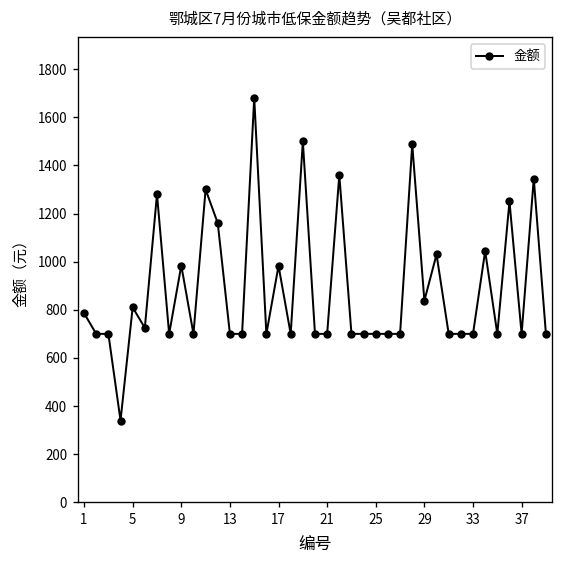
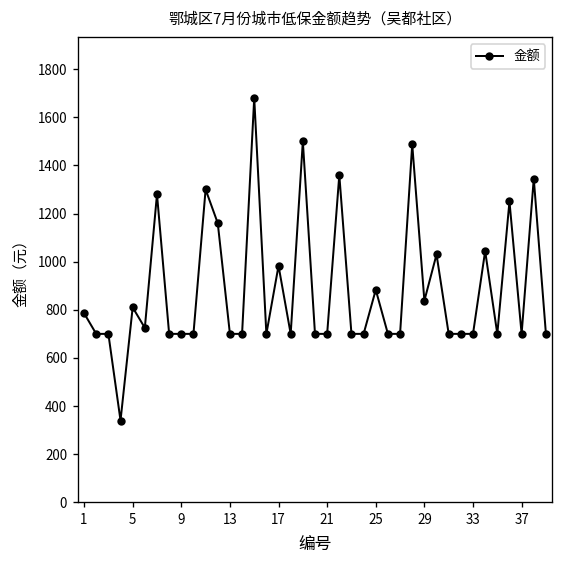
9: 980 -> 700
25: 700 -> 880
